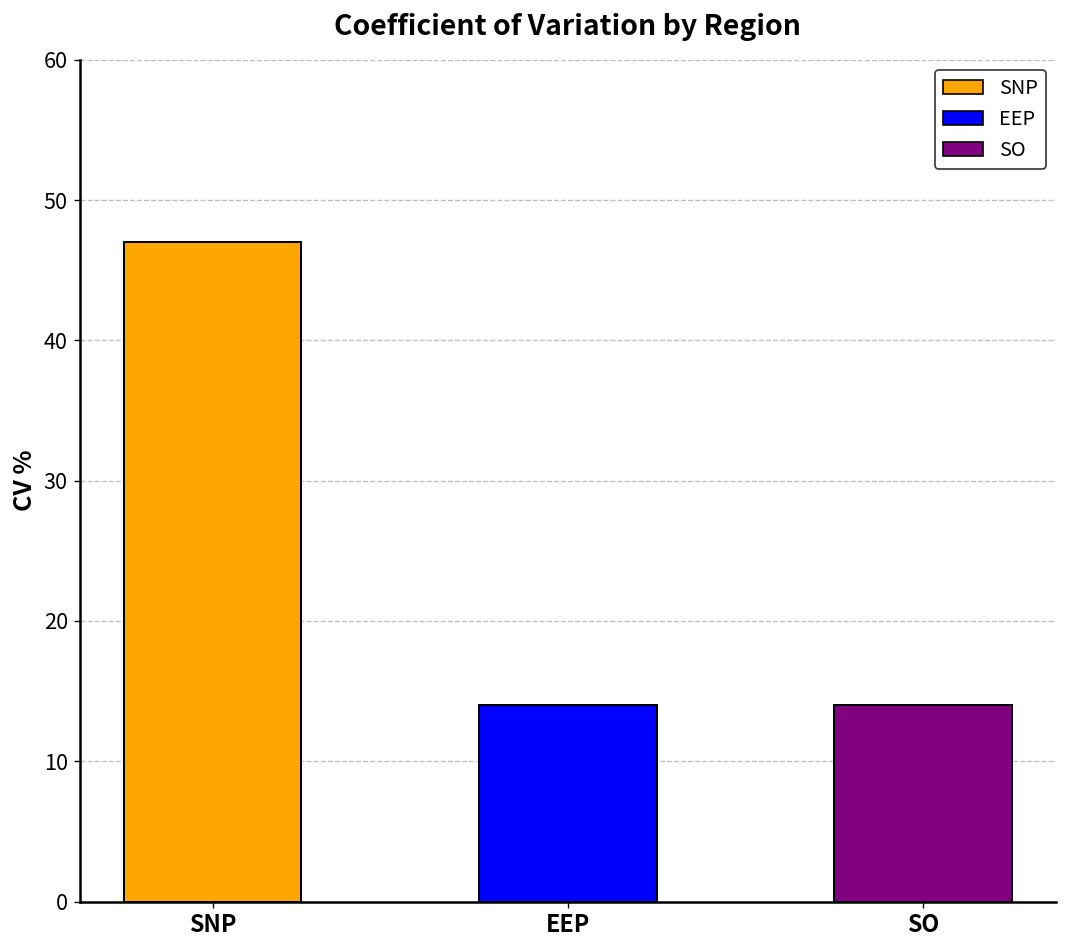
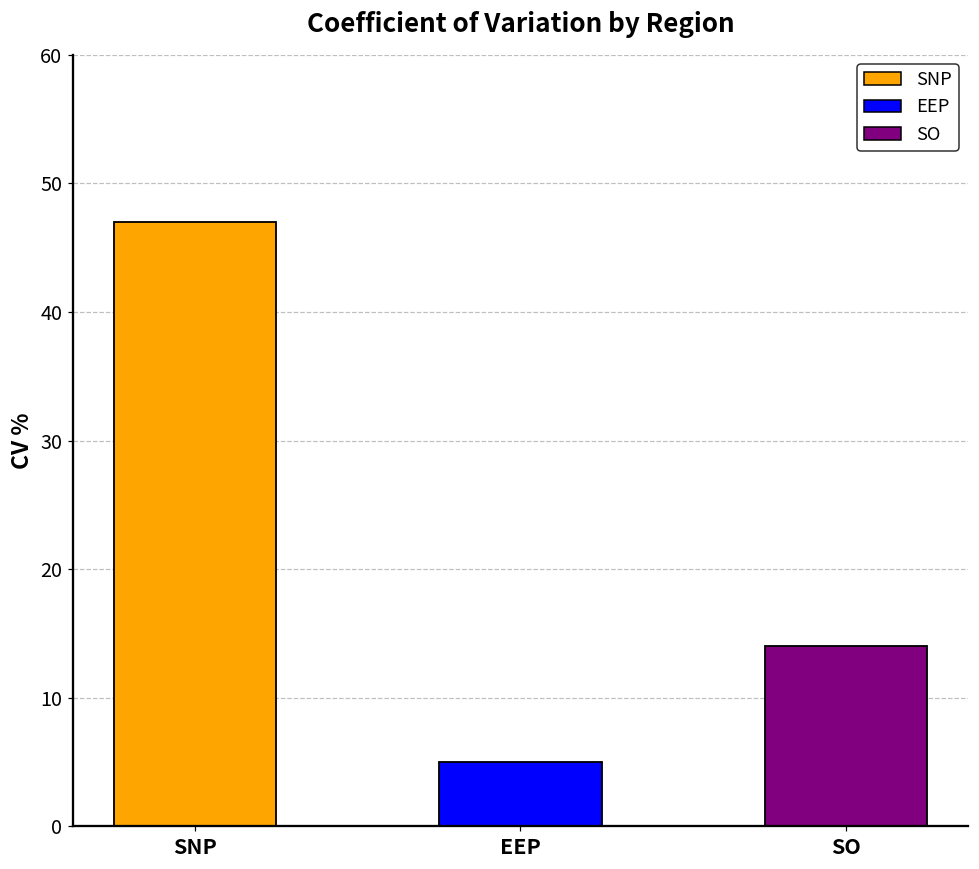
EEP: 14 -> 5
